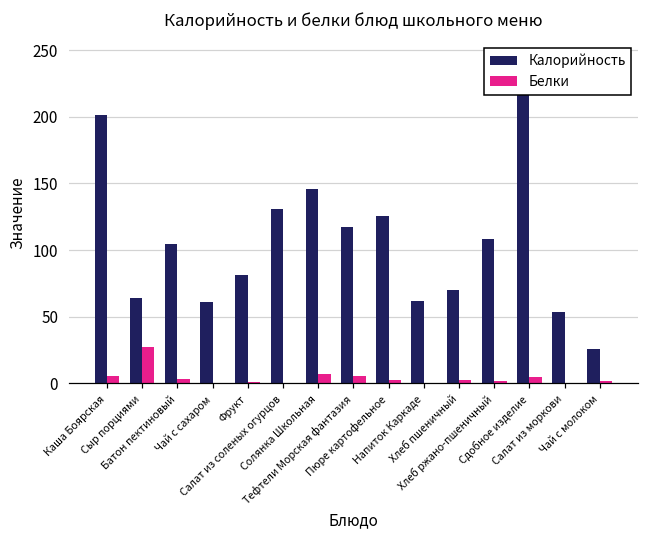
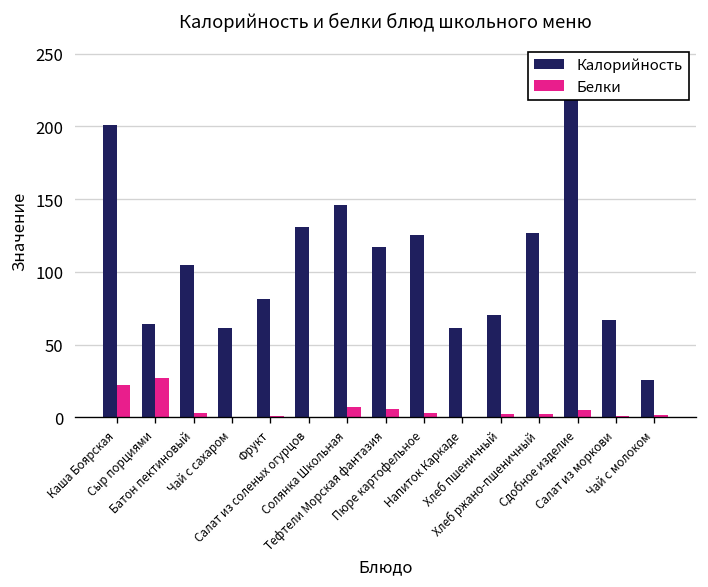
Белки, Каша Боярская: 6 -> 22
Калорийность, Хлеб ржано-пшеничный: 108 -> 127
Калорийность, Салат из моркови: 54 -> 67
